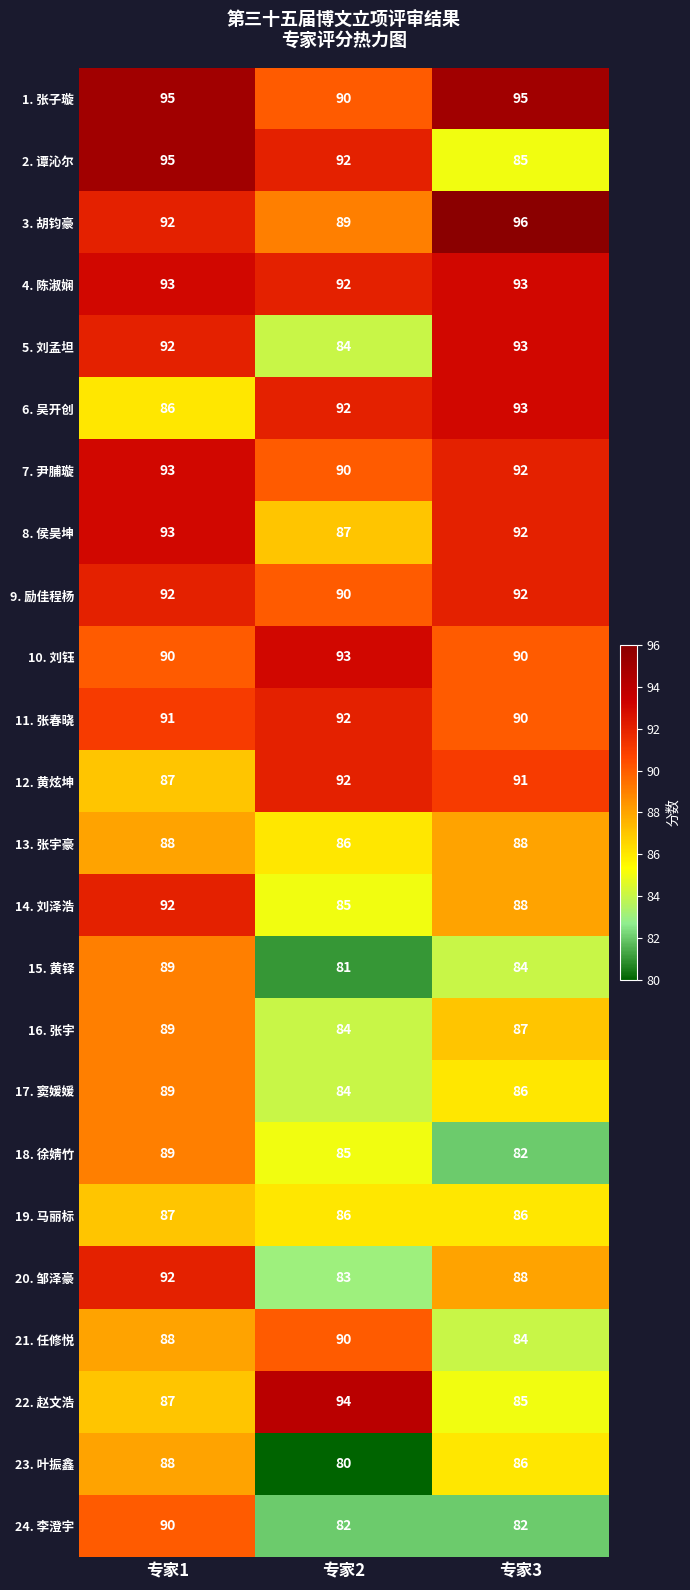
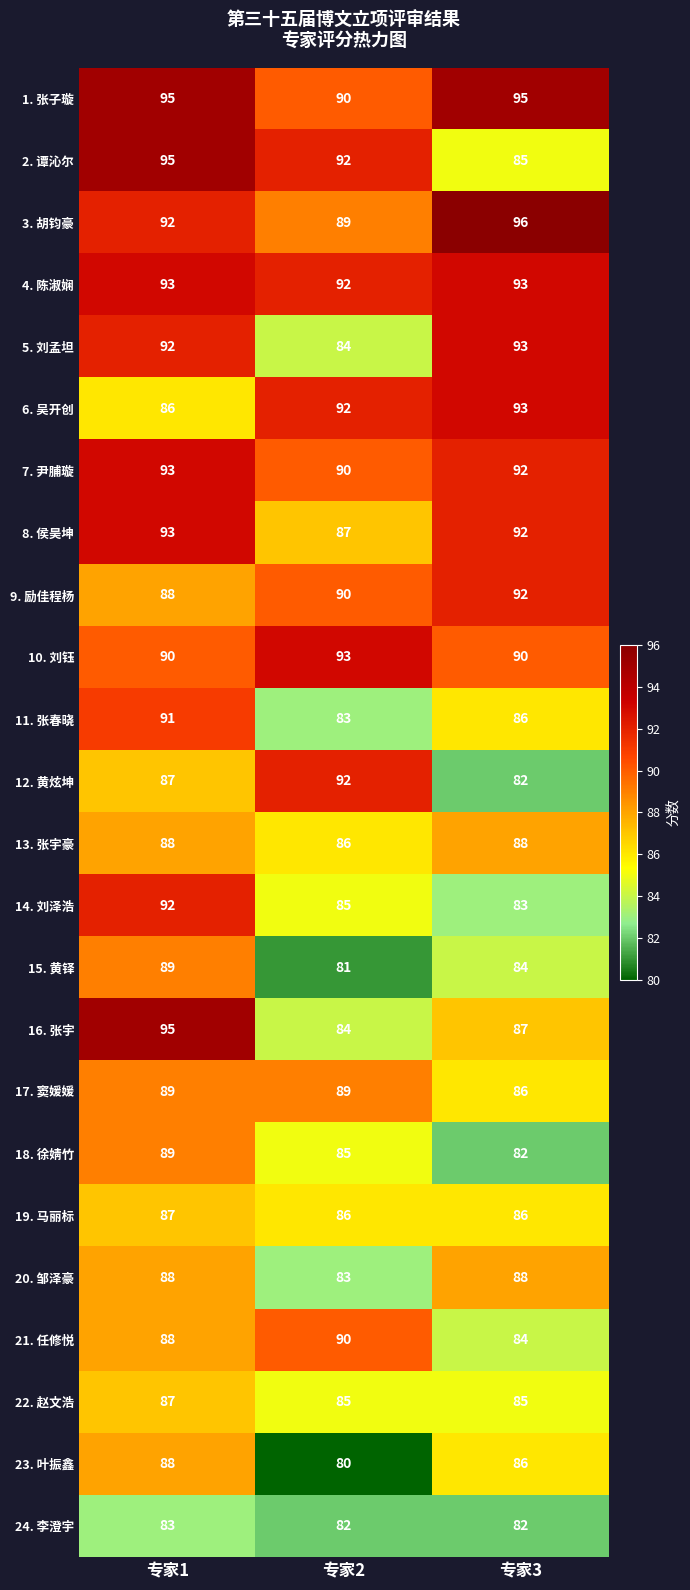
9. 励佳程杨, 专家1: 92 -> 88
11. 张春晓, 专家2: 92 -> 83
11. 张春晓, 专家3: 90 -> 86
12. 黄炫坤, 专家3: 91 -> 82
14. 刘泽浩, 专家3: 88 -> 83
16. 张宇, 专家1: 89 -> 95
17. 窦媛媛, 专家2: 84 -> 89
20. 邹泽豪, 专家1: 92 -> 88
22. 赵文浩, 专家2: 94 -> 85
24. 李澄宇, 专家1: 90 -> 83
